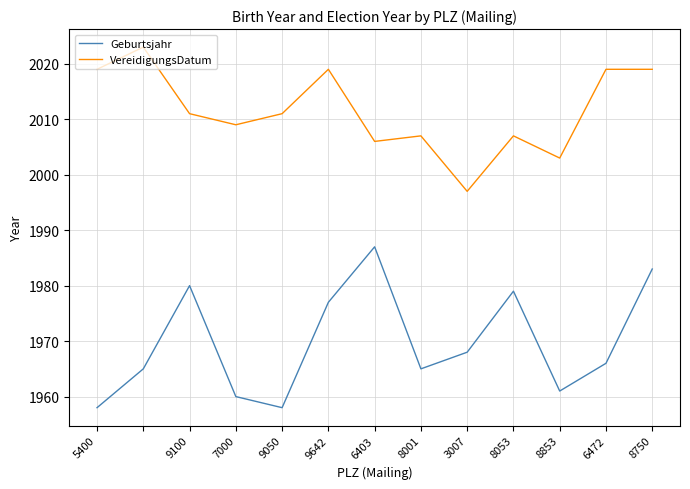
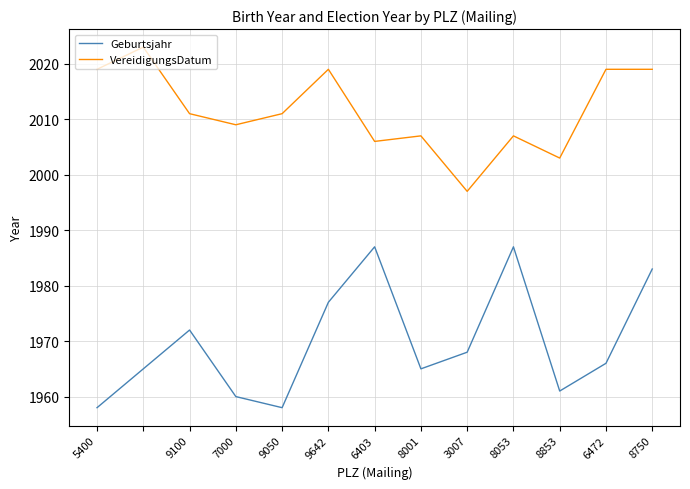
Geburtsjahr, 9100: 1980 -> 1972
Geburtsjahr, 8053: 1979 -> 1987
